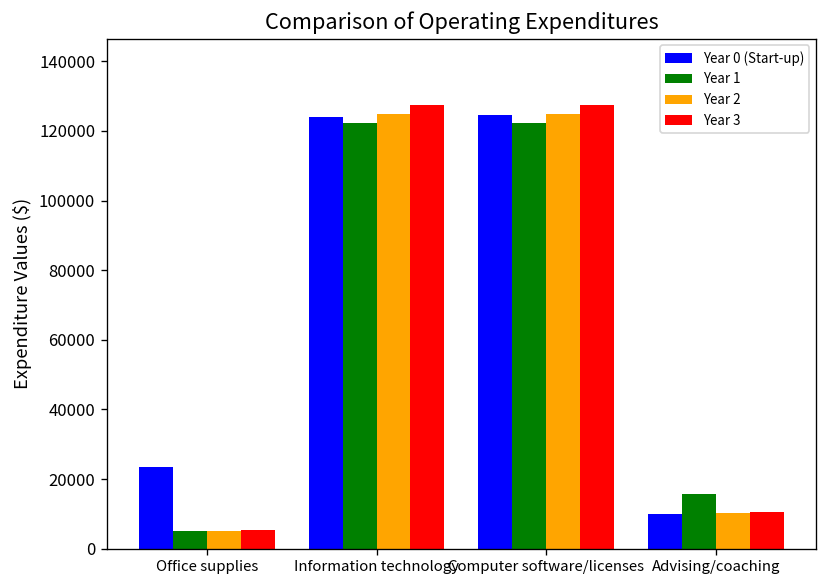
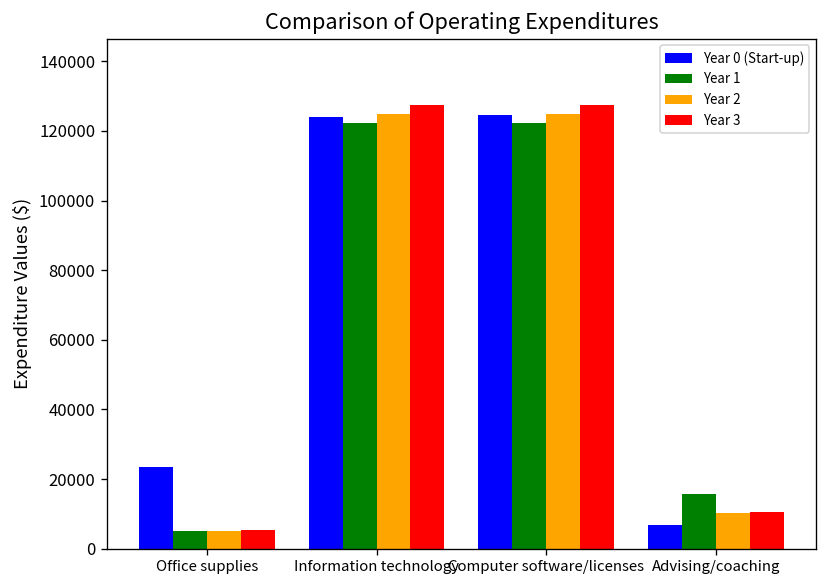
Year 0 (Start-up), Advising/coaching: 10000 -> 7000
